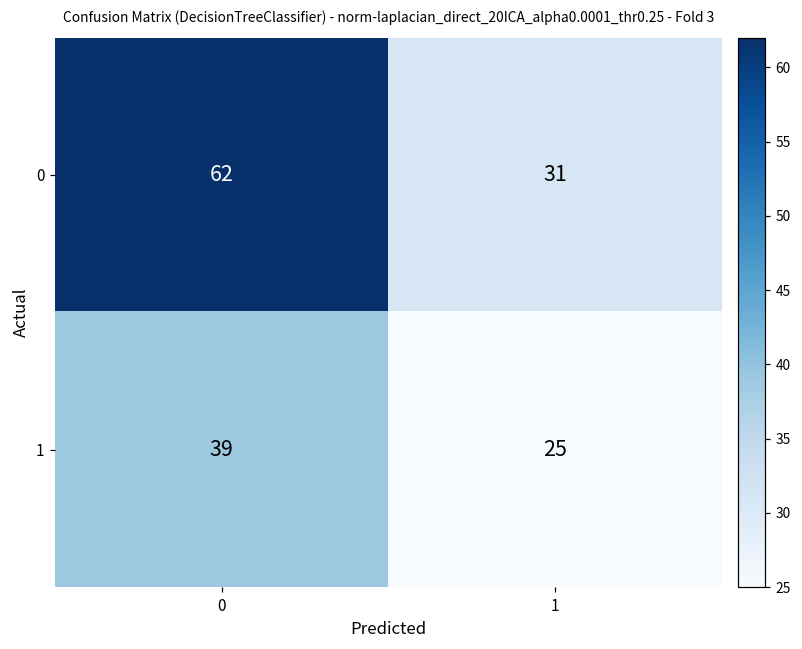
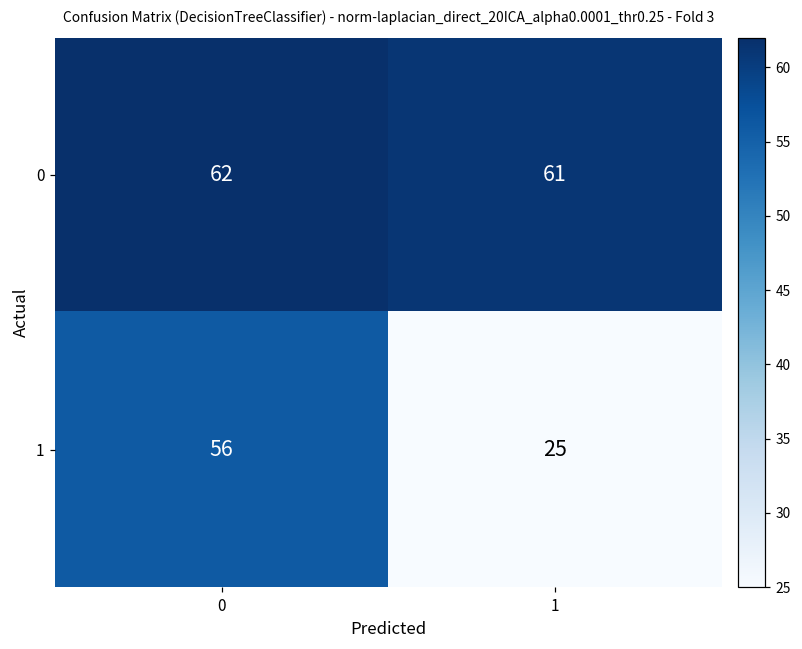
0, 1: 31 -> 61
1, 0: 39 -> 56
